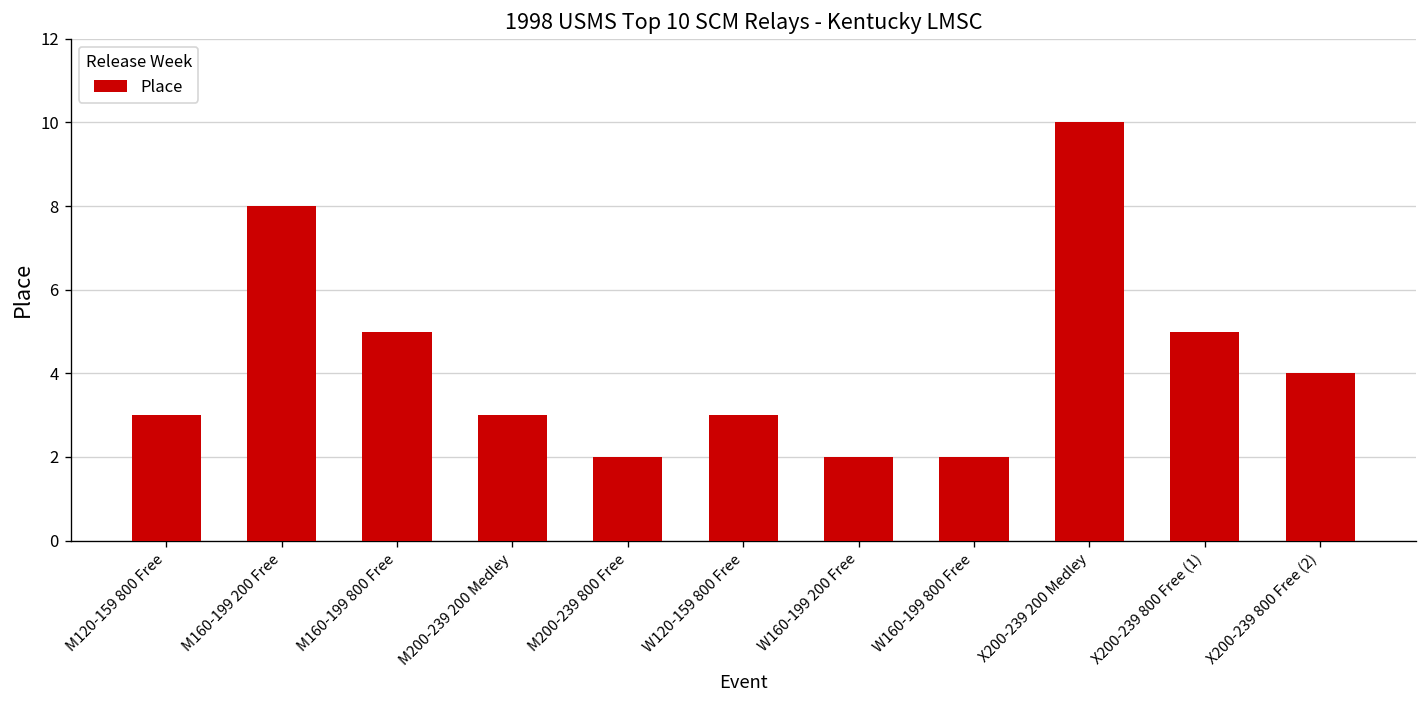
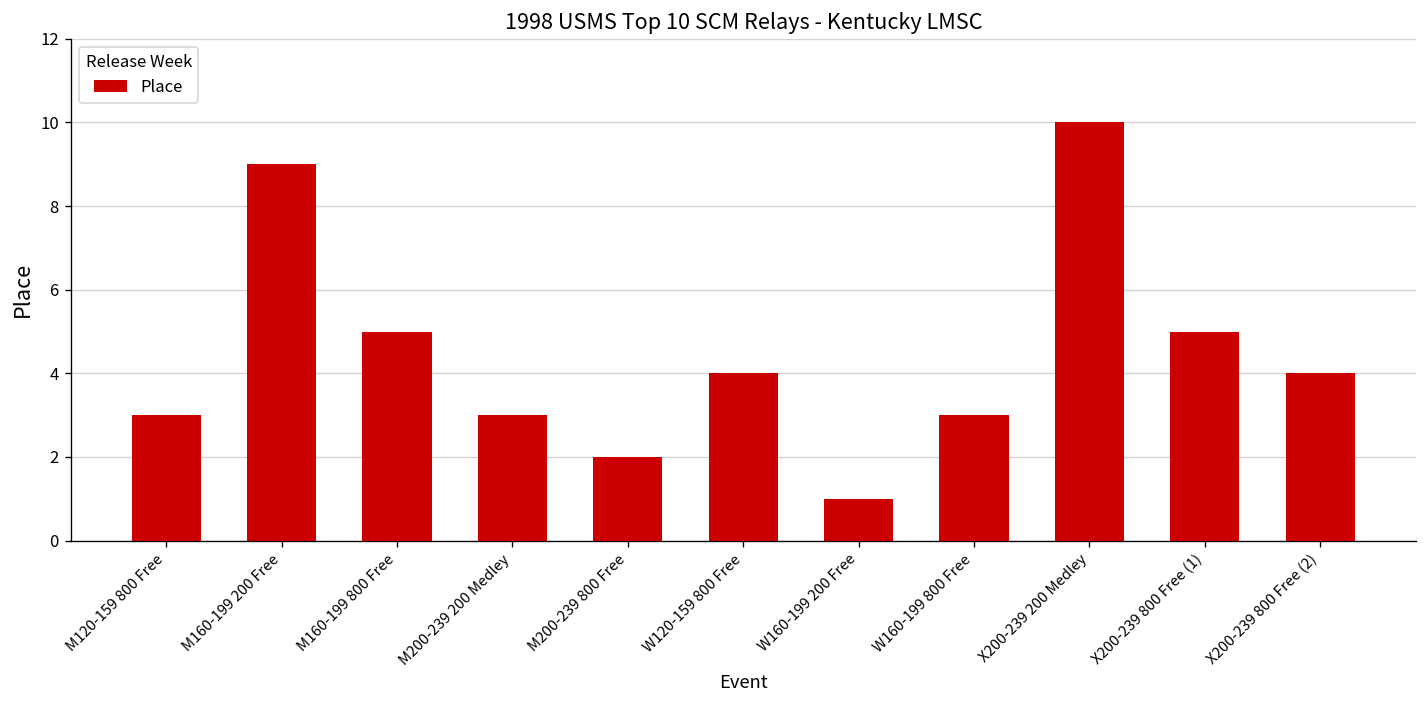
M160-199 200 Free: 8 -> 9
W120-159 800 Free: 3 -> 4
W160-199 200 Free: 2 -> 1
W160-199 800 Free: 2 -> 3
